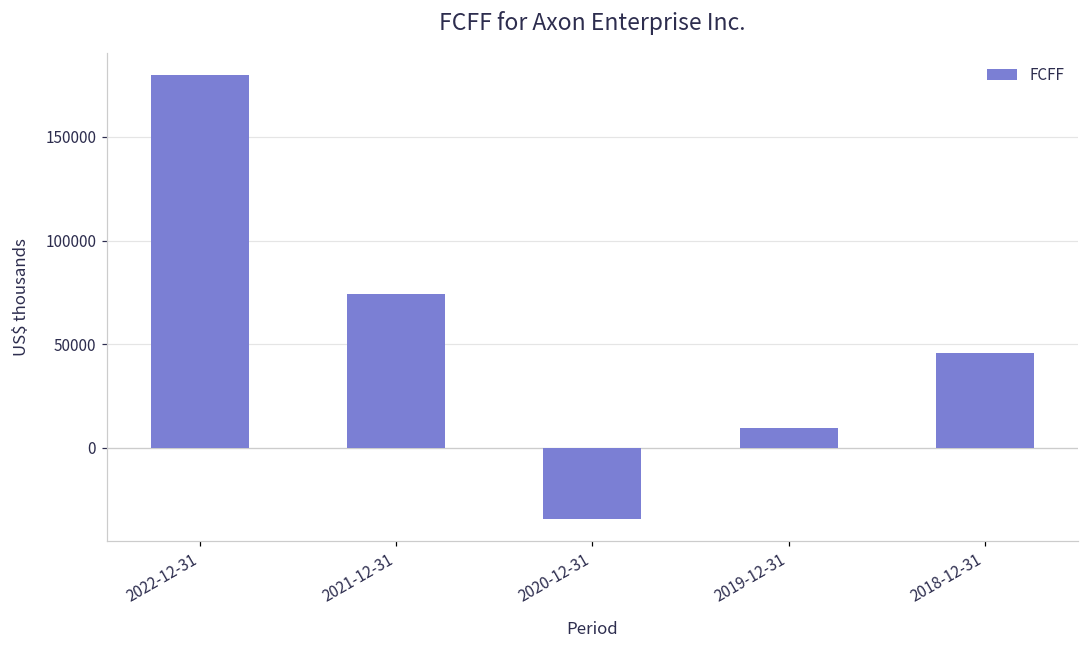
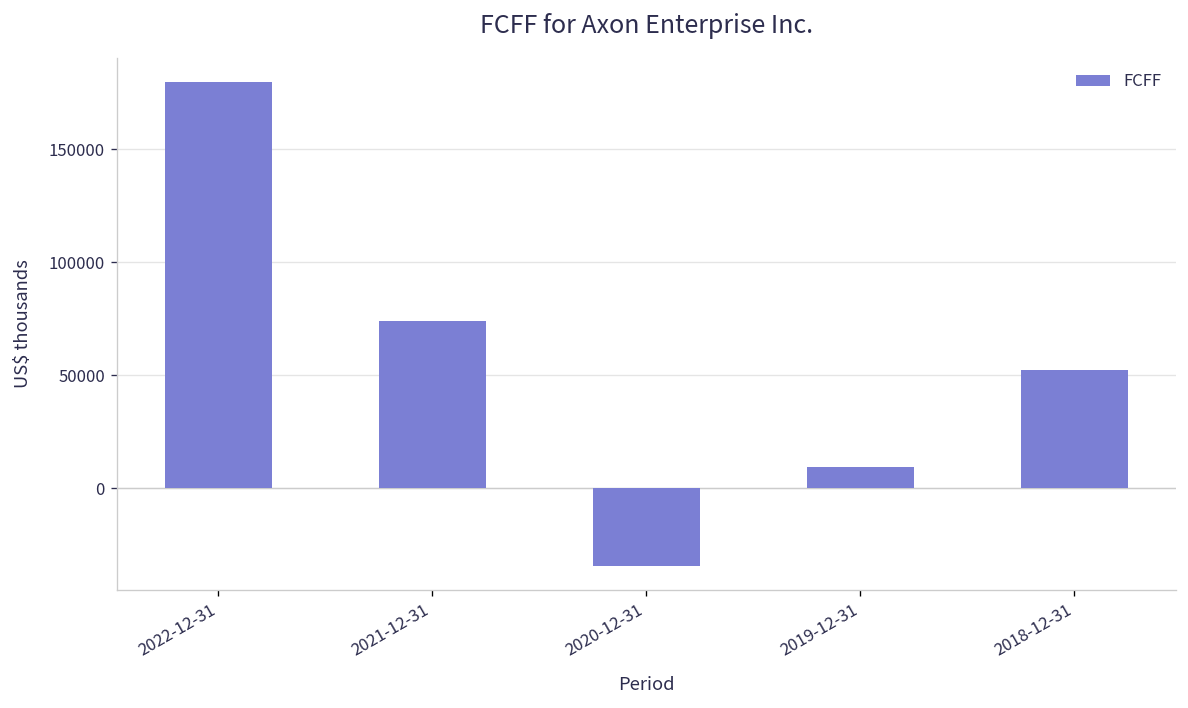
2018-12-31: 45000 -> 52000
